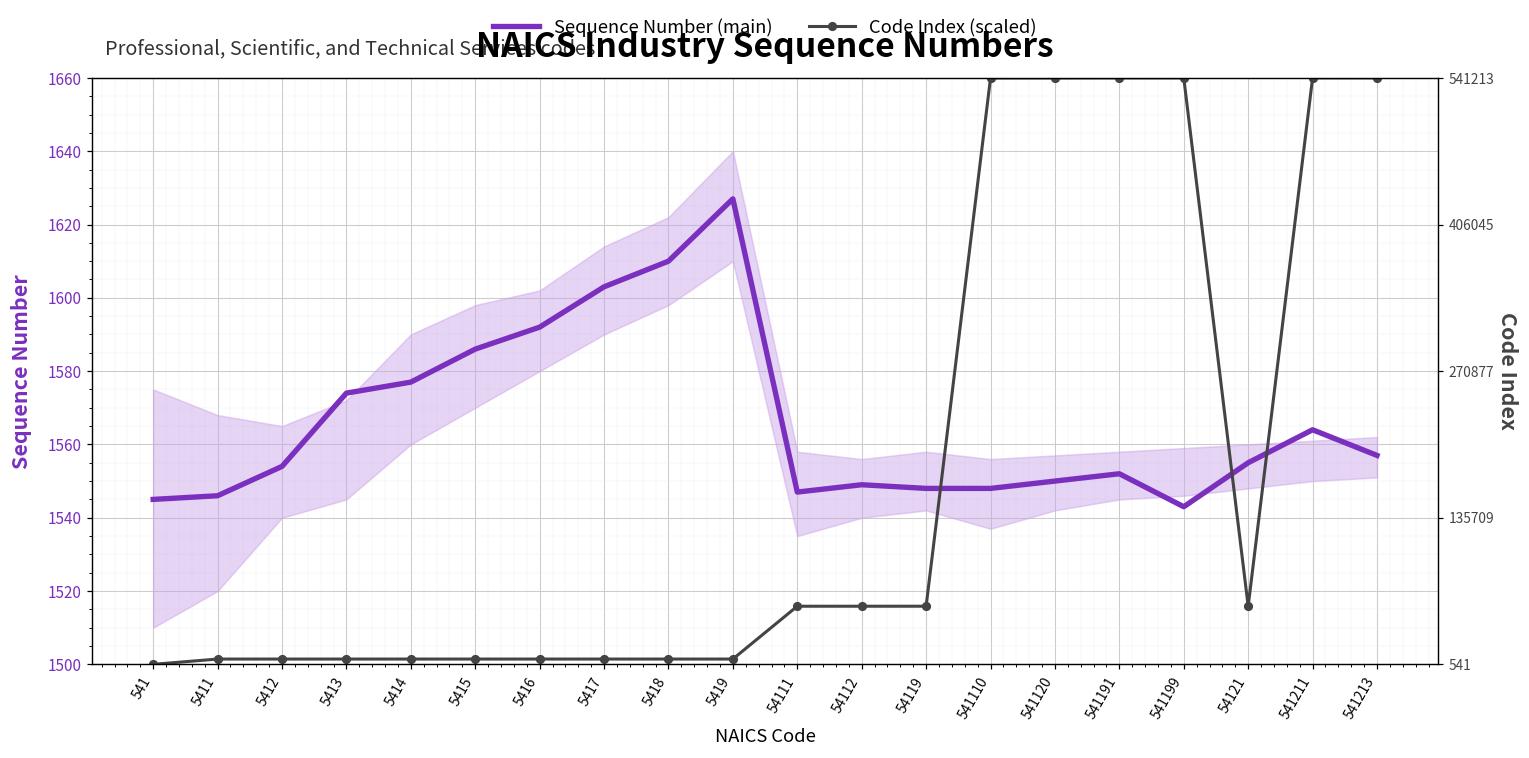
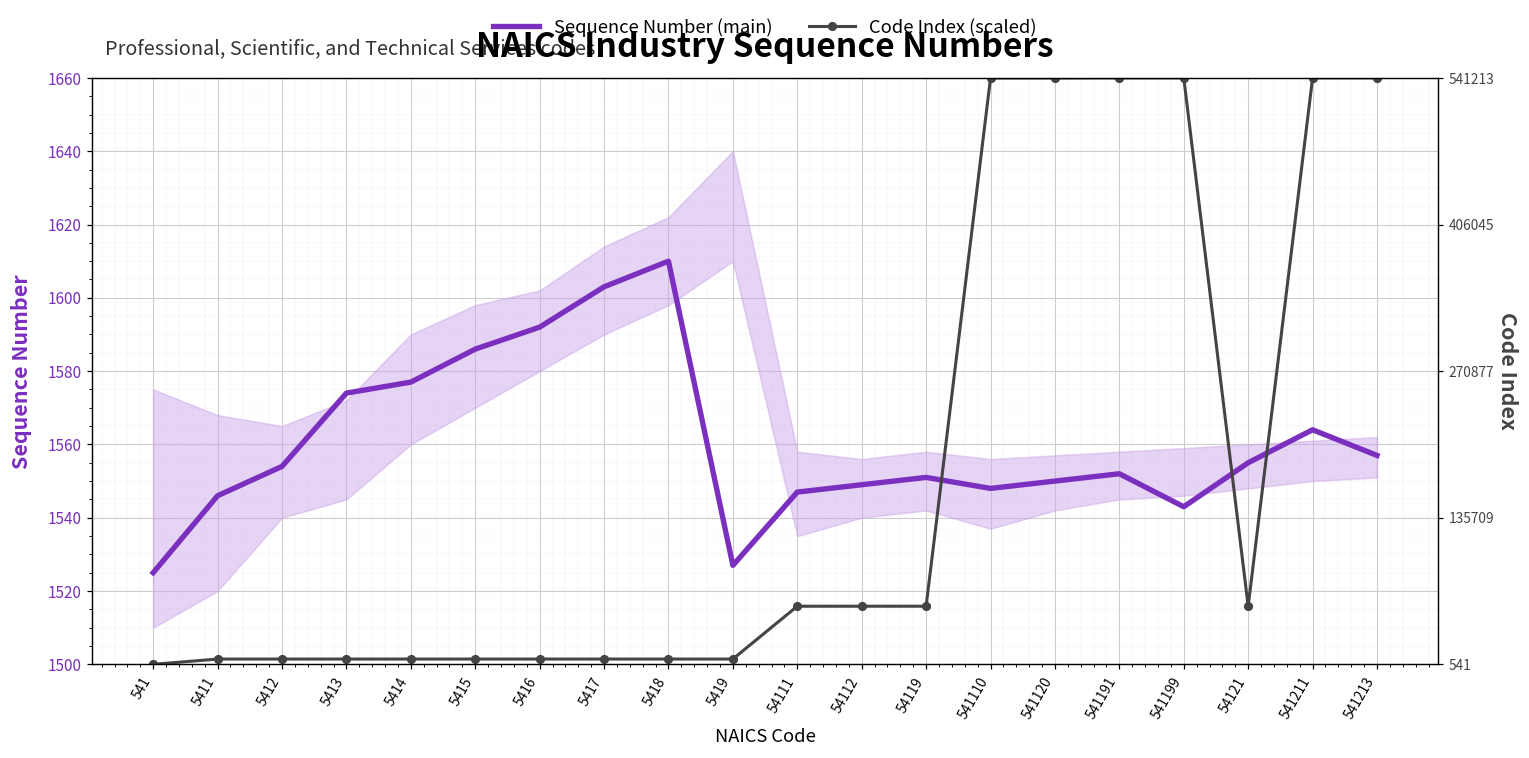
Sequence Number (main), 541: 1545 -> 1525
Sequence Number (main), 5419: 1627 -> 1527
Sequence Number (main), 54119: 1548 -> 1551
